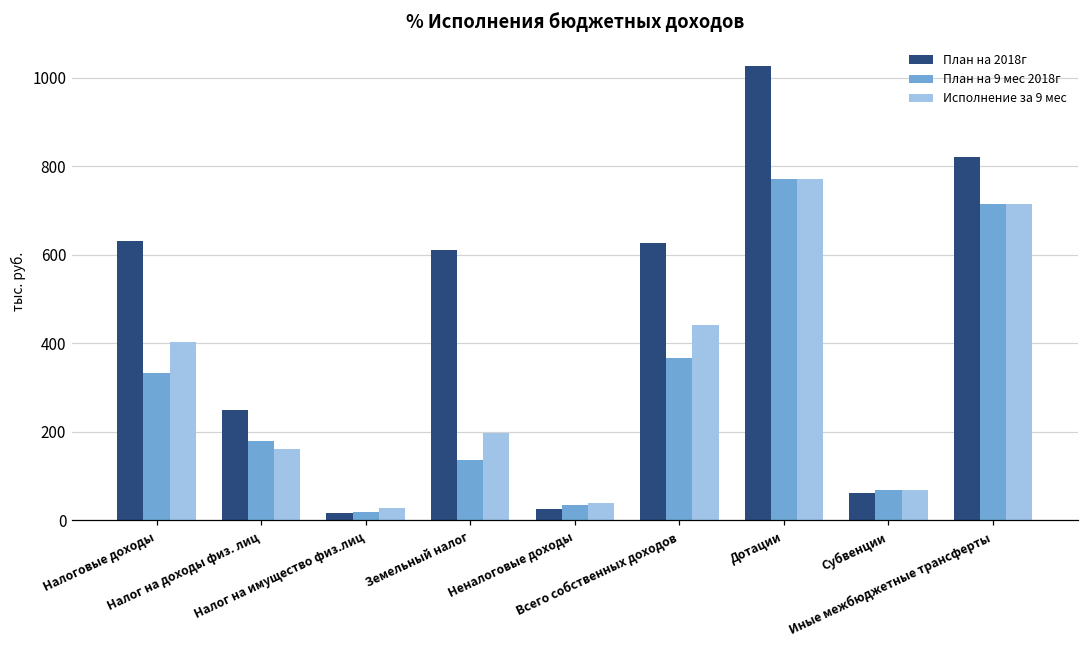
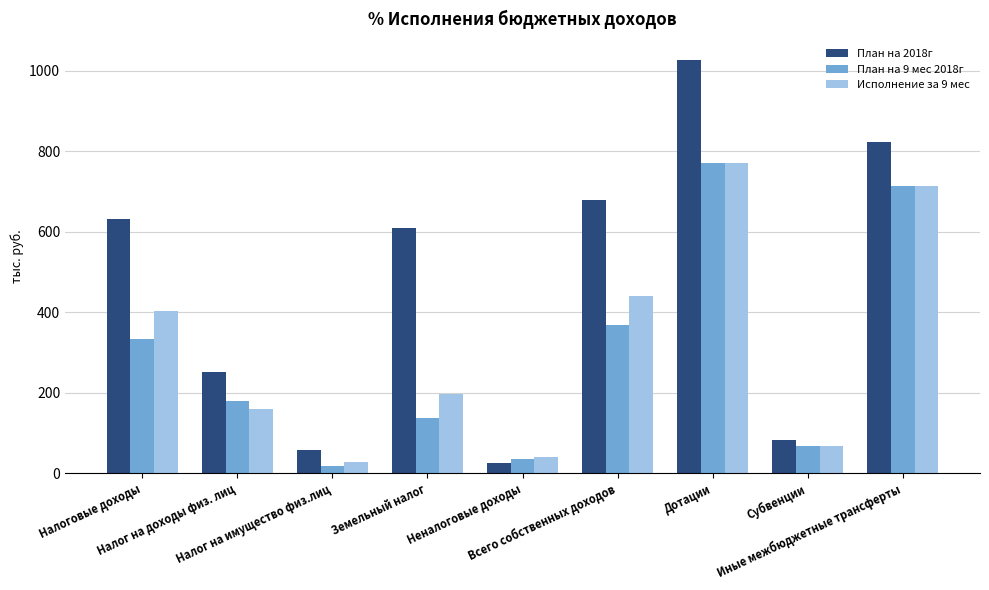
План на 2018г, Налог на имущество физ.лиц: 20 -> 60
План на 2018г, Всего собственных доходов: 630 -> 680
План на 2018г, Субвенции: 60 -> 80
